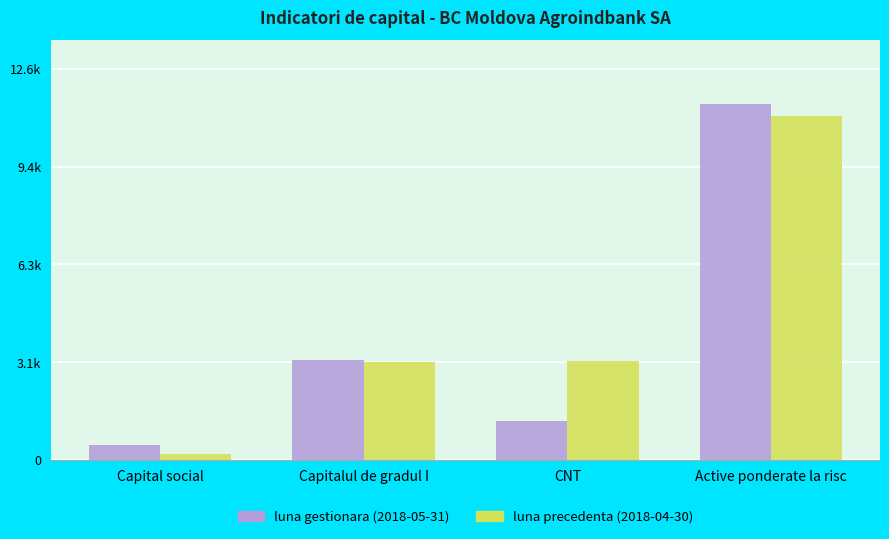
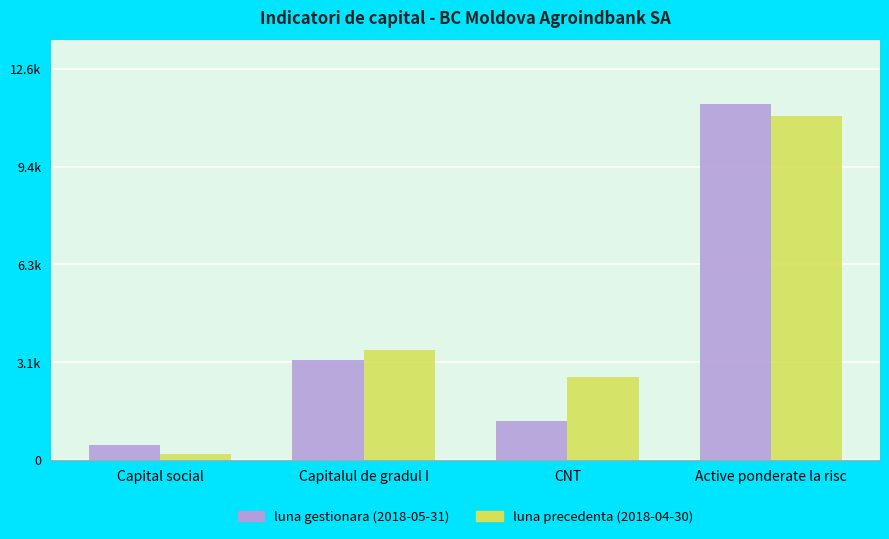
luna precedenta (2018-04-30), Capitalul de gradul I: 3100 -> 3500
luna precedenta (2018-04-30), CNT: 3200 -> 2700
